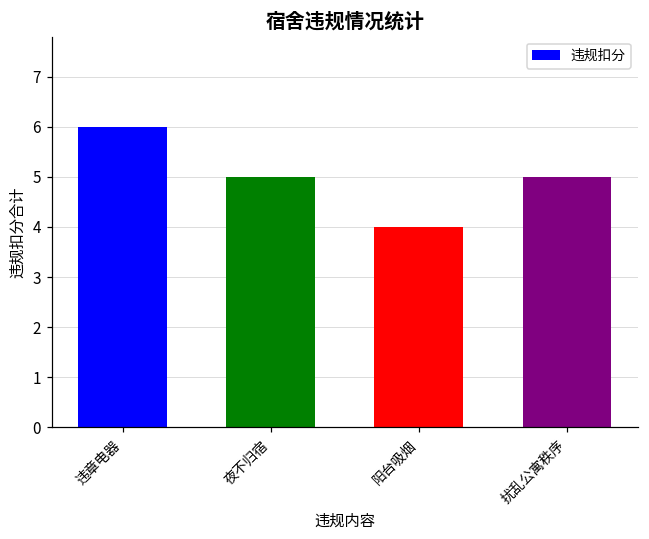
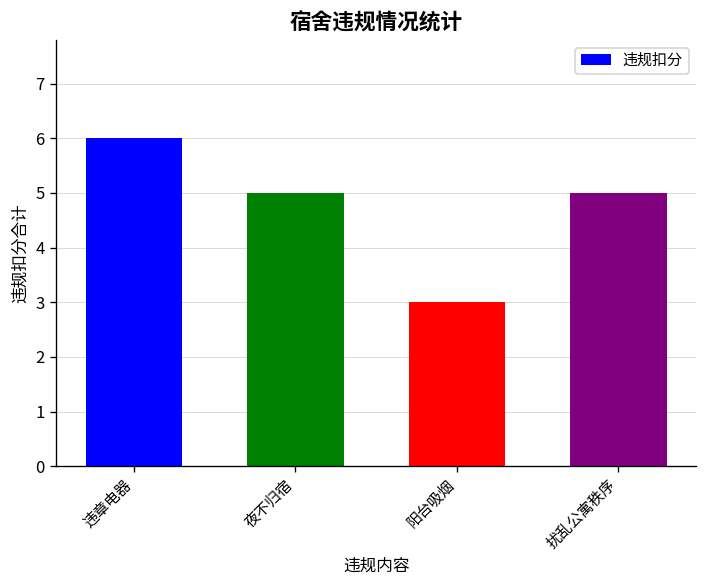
阳台吸烟: 4 -> 3
